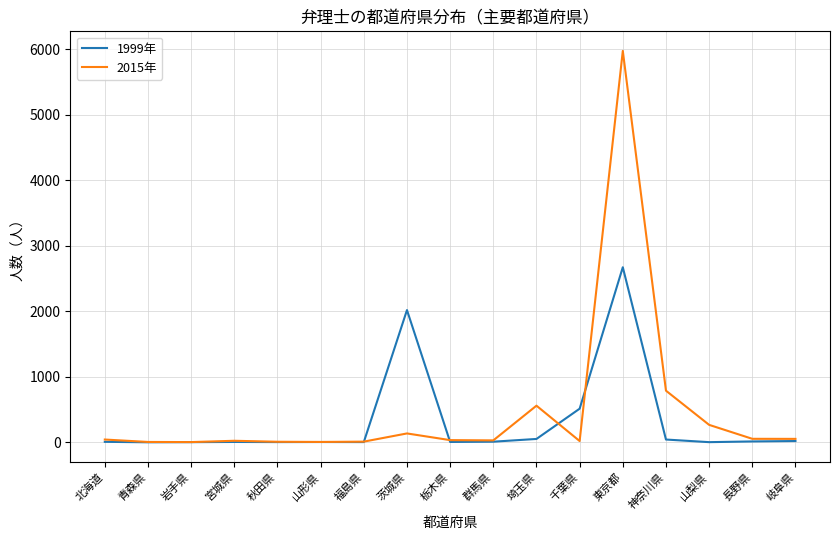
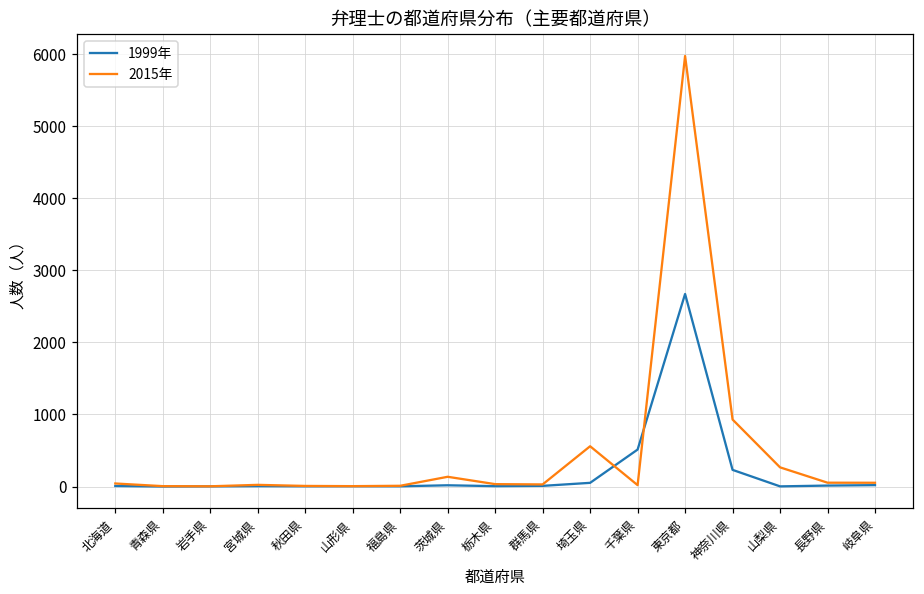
1999年, 茨城県: 2000 -> 0
1999年, 神奈川県: 0 -> 200
2015年, 神奈川県: 800 -> 900
